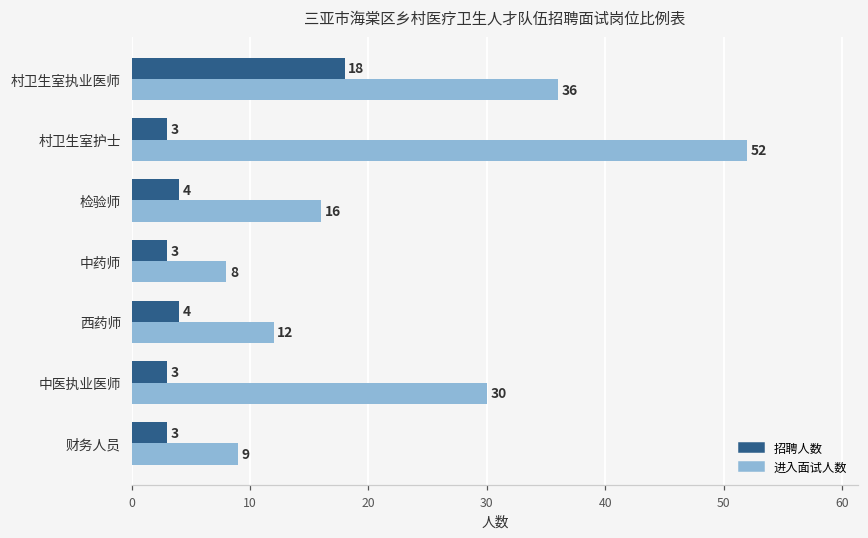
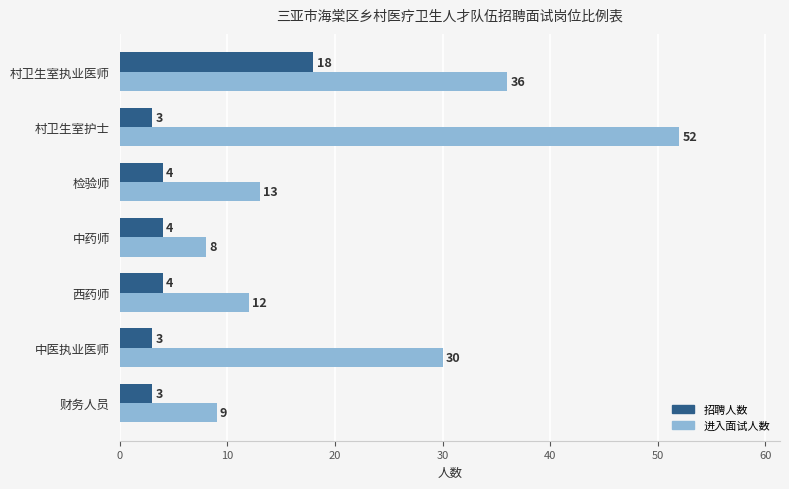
进入面试人数, 检验师: 16 -> 13
招聘人数, 中药师: 3 -> 4
